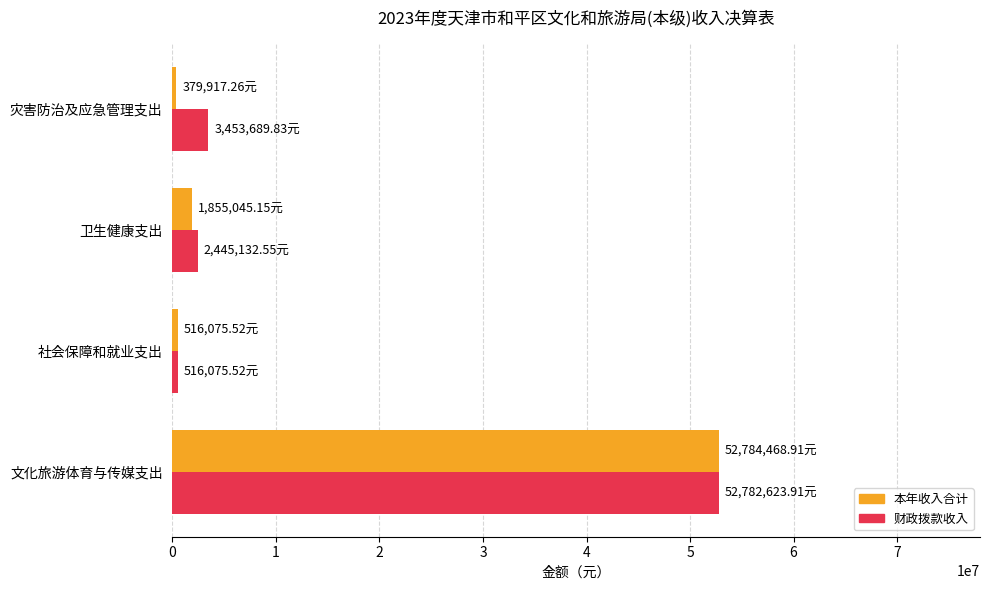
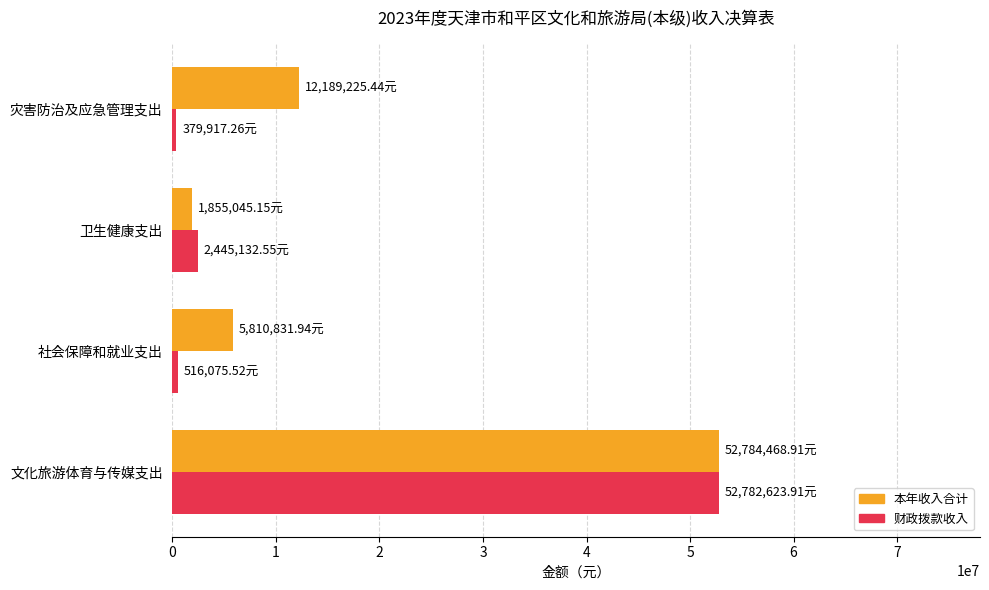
本年收入合计, 灾害防治及应急管理支出: 379,917.26元 -> 12,189,225.44元
财政拨款收入, 灾害防治及应急管理支出: 3,453,689.83元 -> 379,917.26元
本年收入合计, 社会保障和就业支出: 516,075.52元 -> 5,810,831.94元
